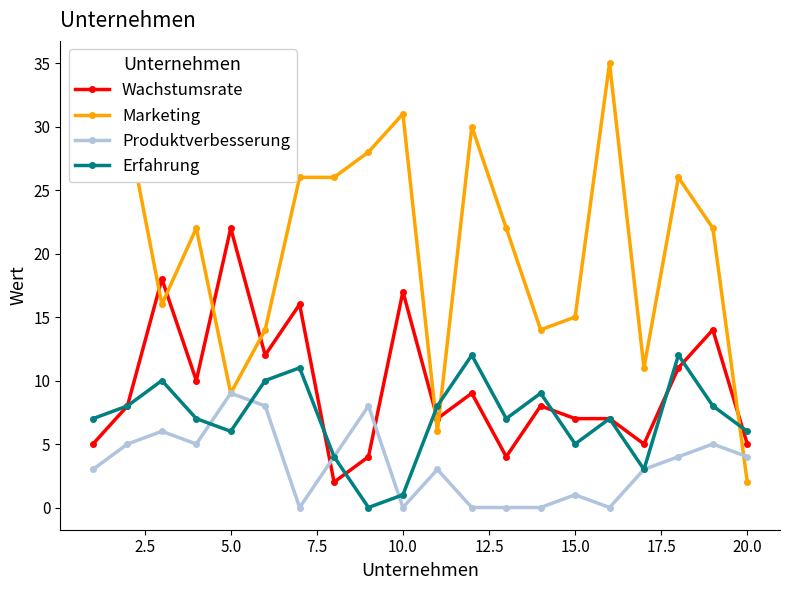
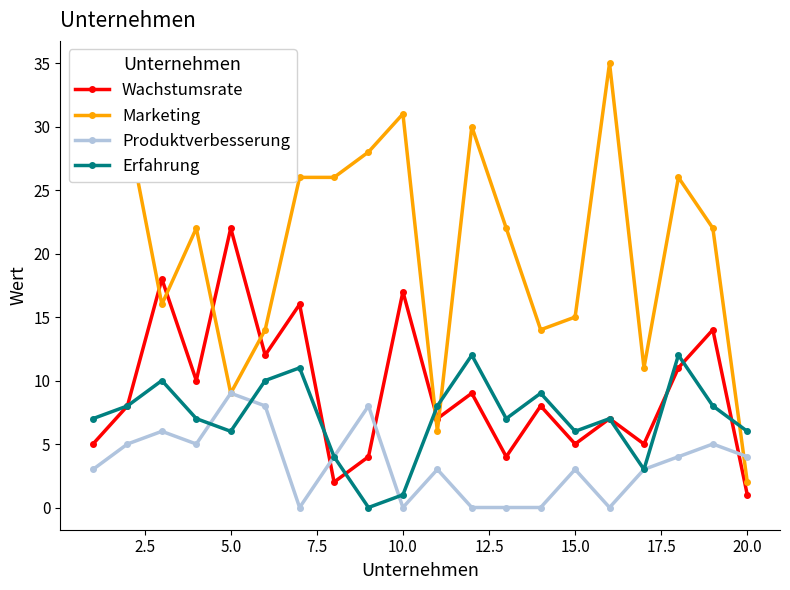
Wachstumsrate, 15.0: 7 -> 5
Produktverbesserung, 15.0: 1 -> 3
Erfahrung, 15.0: 5 -> 6
Wachstumsrate, 20.0: 5 -> 1
